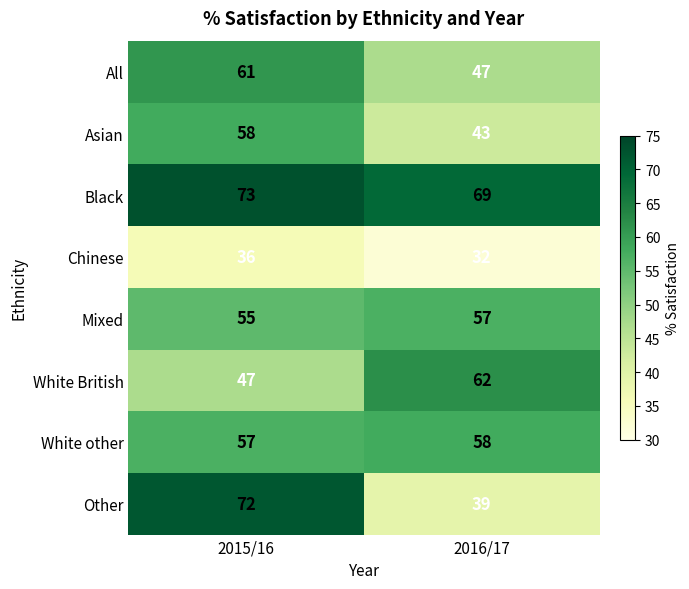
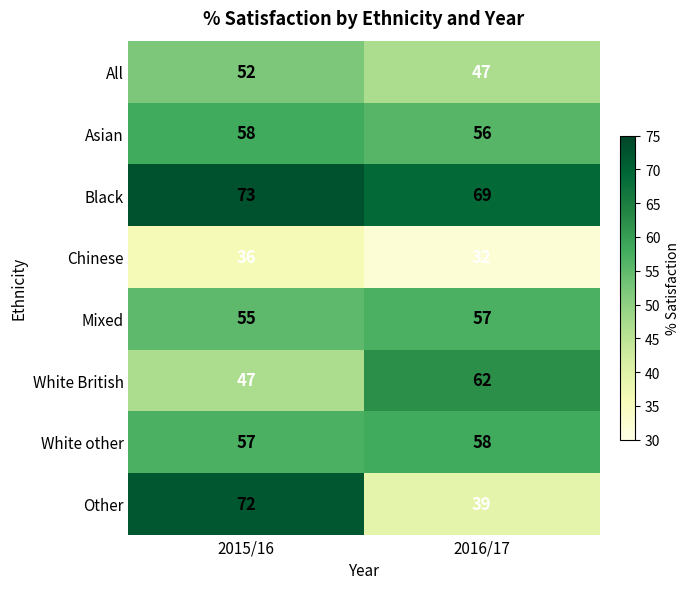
All, 2015/16: 61 -> 52
Asian, 2016/17: 43 -> 56
